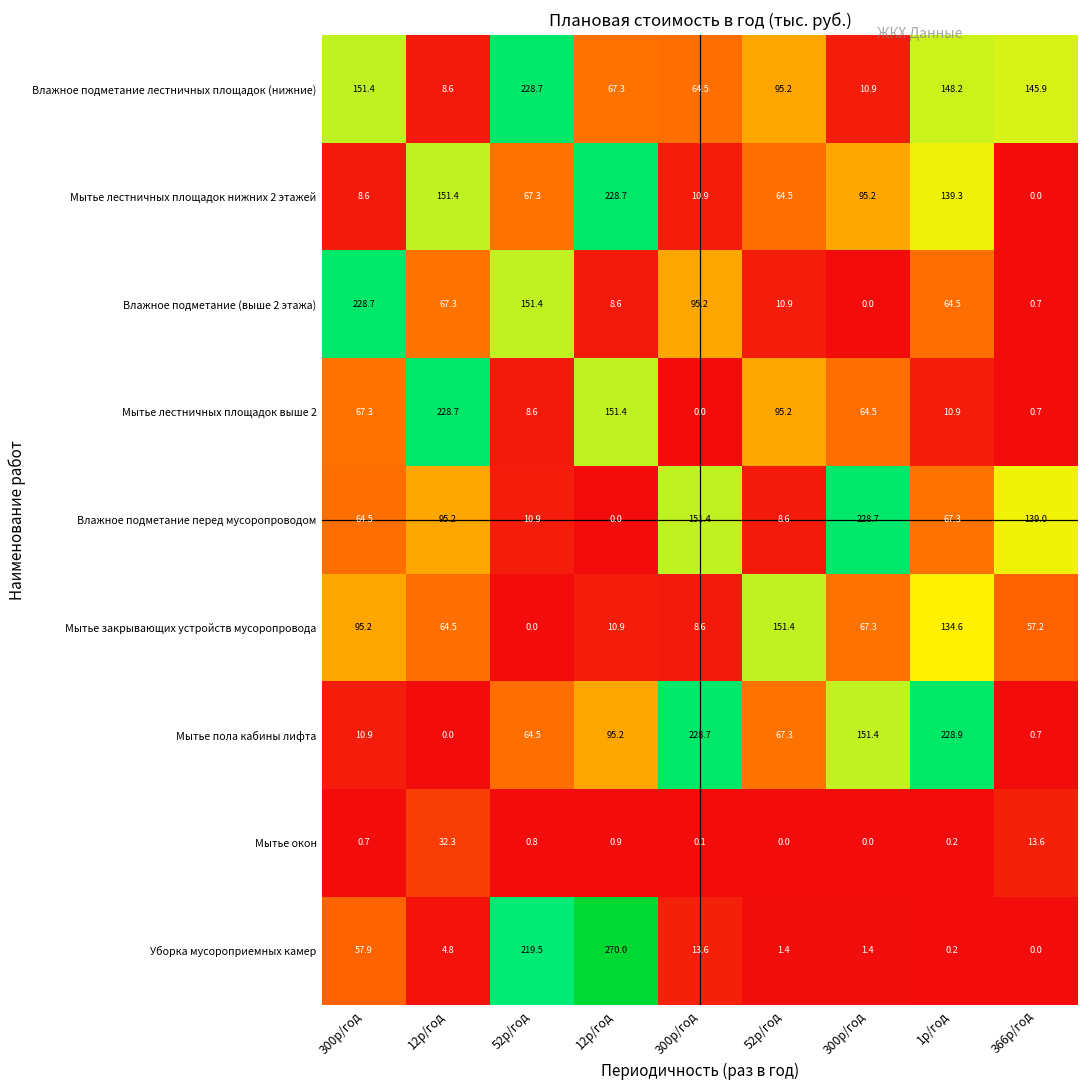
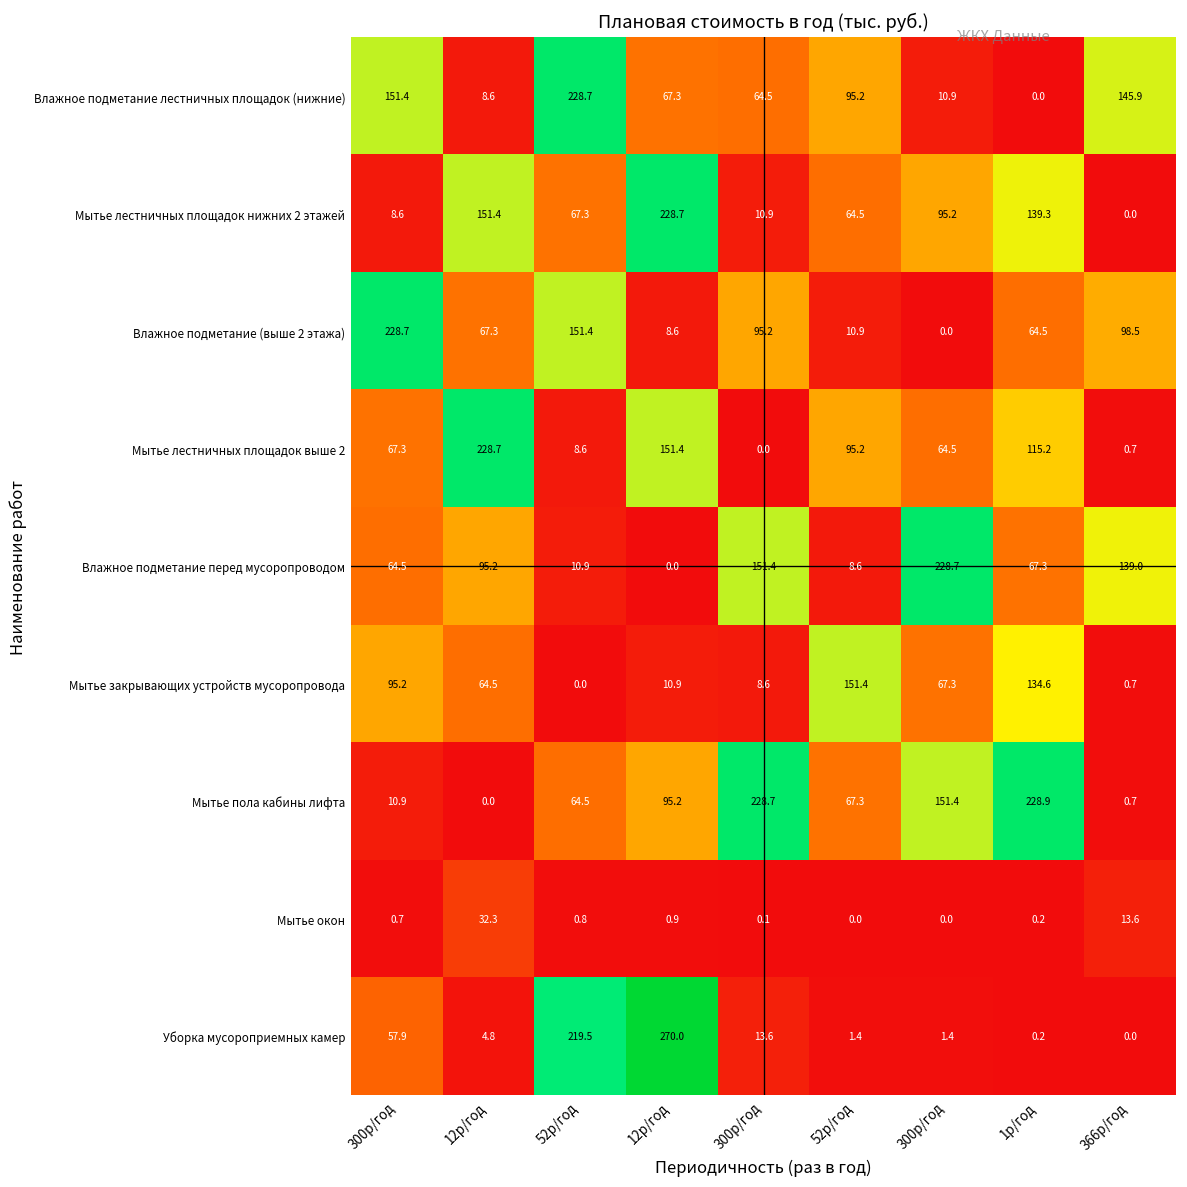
Влажное подметание лестничных площадок (нижние), 1р/год: 148.2 -> 0.0
Влажное подметание (выше 2 этажа), 366р/год: 0.7 -> 98.5
Мытье лестничных площадок выше 2, 1р/год: 10.9 -> 115.2
Мытье закрывающих устройств мусоропровода, 366р/год: 57.2 -> 0.7
